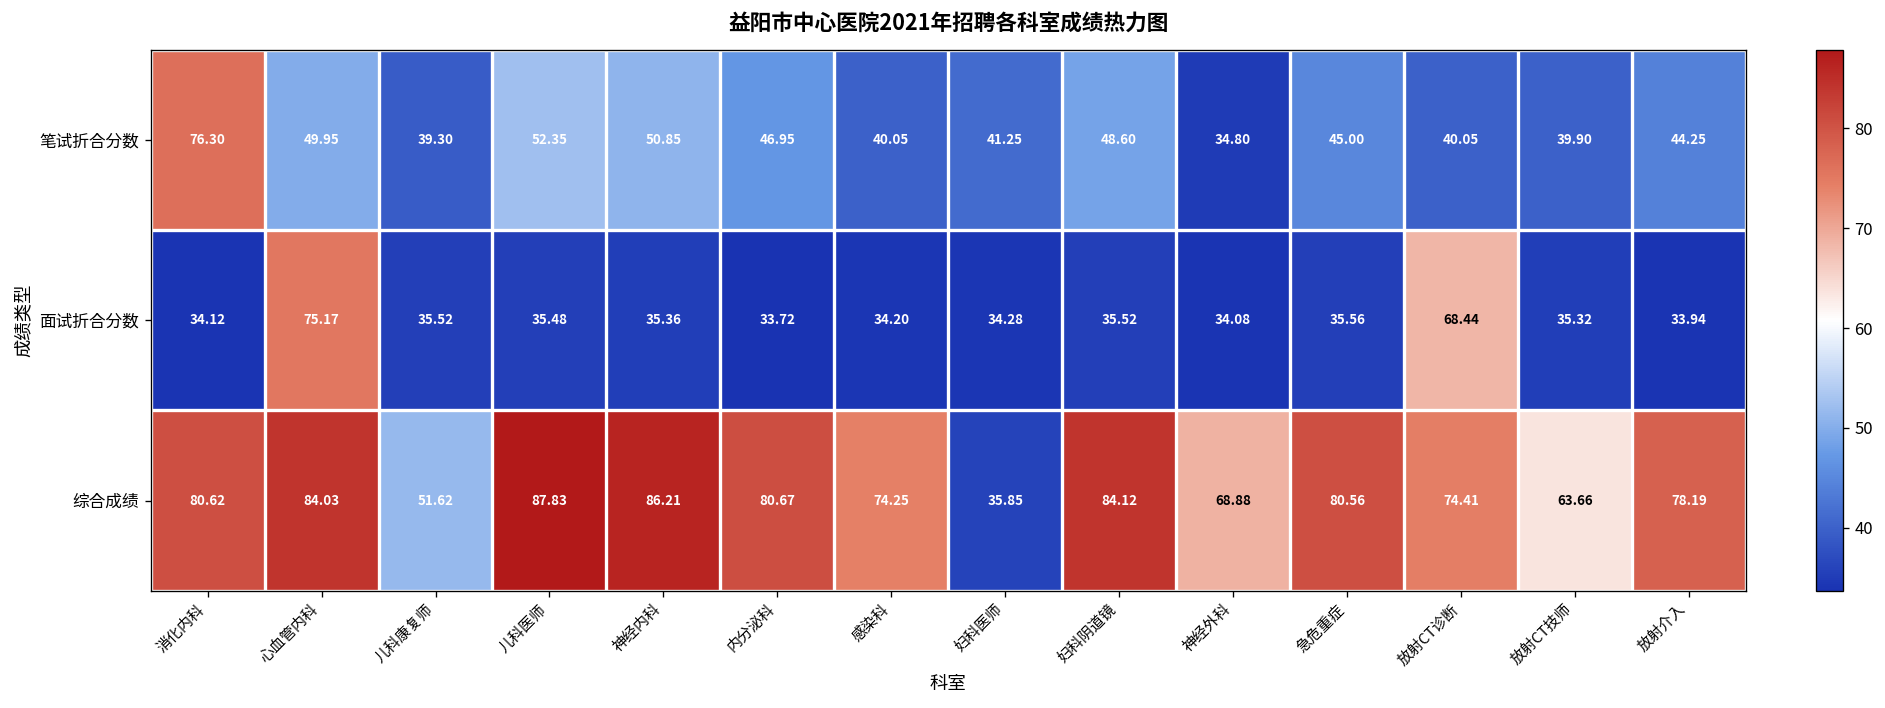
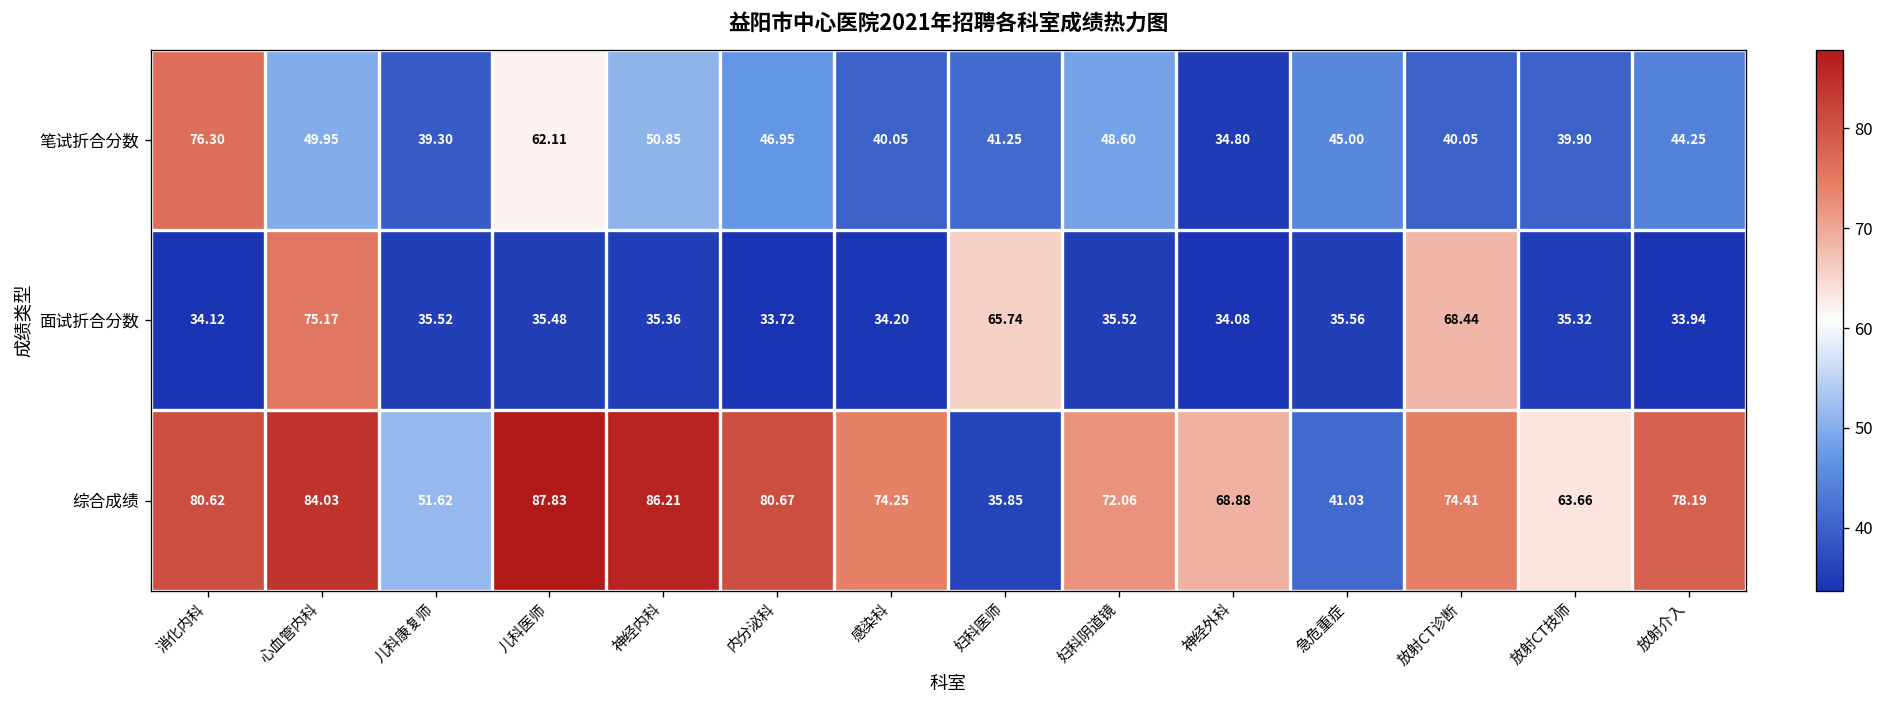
笔试折合分数, 儿科医师: 52.35 -> 62.11
面试折合分数, 妇科医师: 34.28 -> 65.74
综合成绩, 妇科阴道镜: 84.12 -> 72.06
综合成绩, 急危重症: 80.56 -> 41.03
